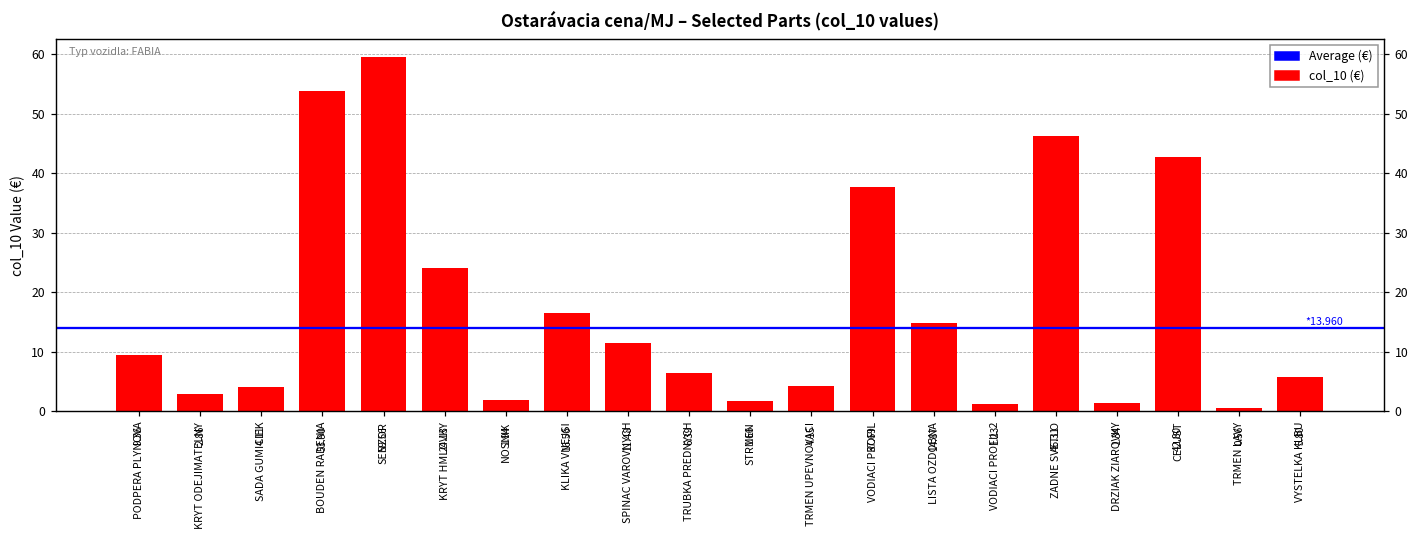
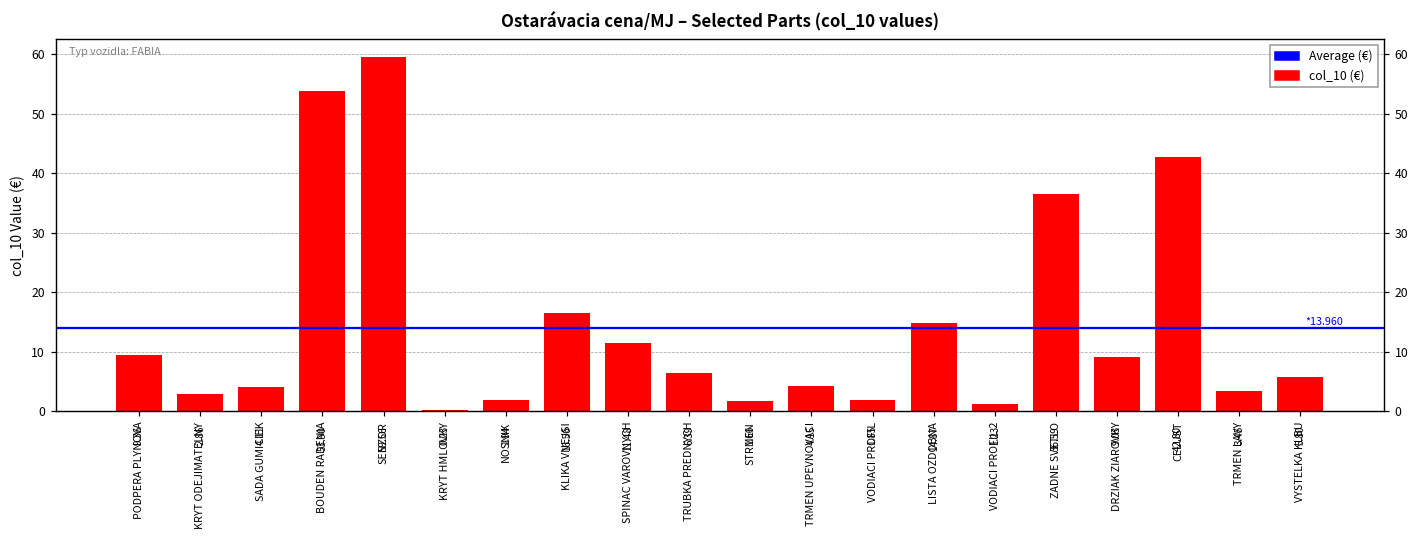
KRYT HMLOVKY: 24.13 -> 0.23
VODIACI PROFIL: 37.69 -> 1.85
ZADNE SVETLO: 46.31 -> 36.59
DRZIAK ZIAROVKY: 1.34 -> 9.03
TRMEN LAVY: 0.56 -> 3.45
